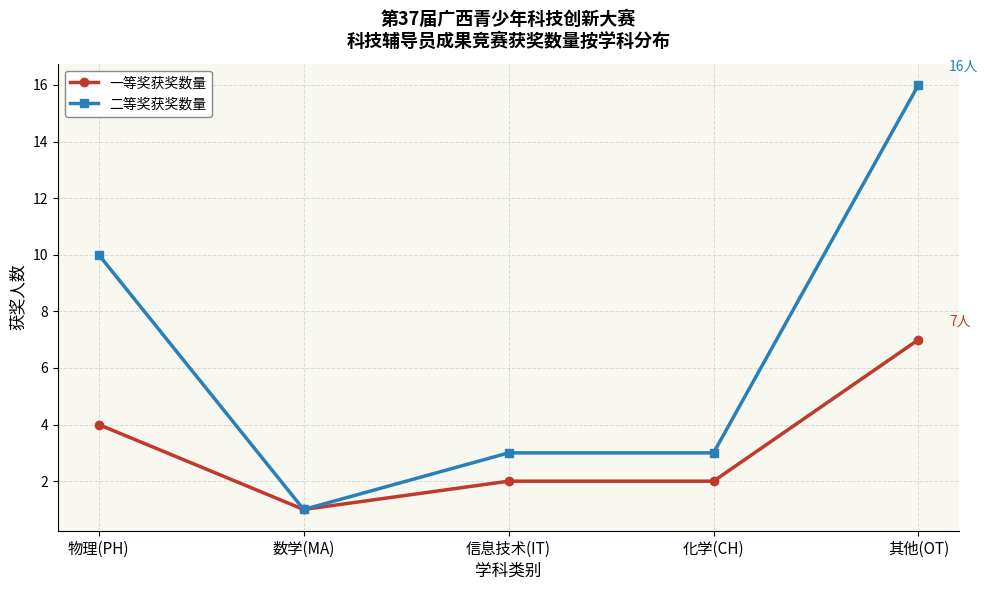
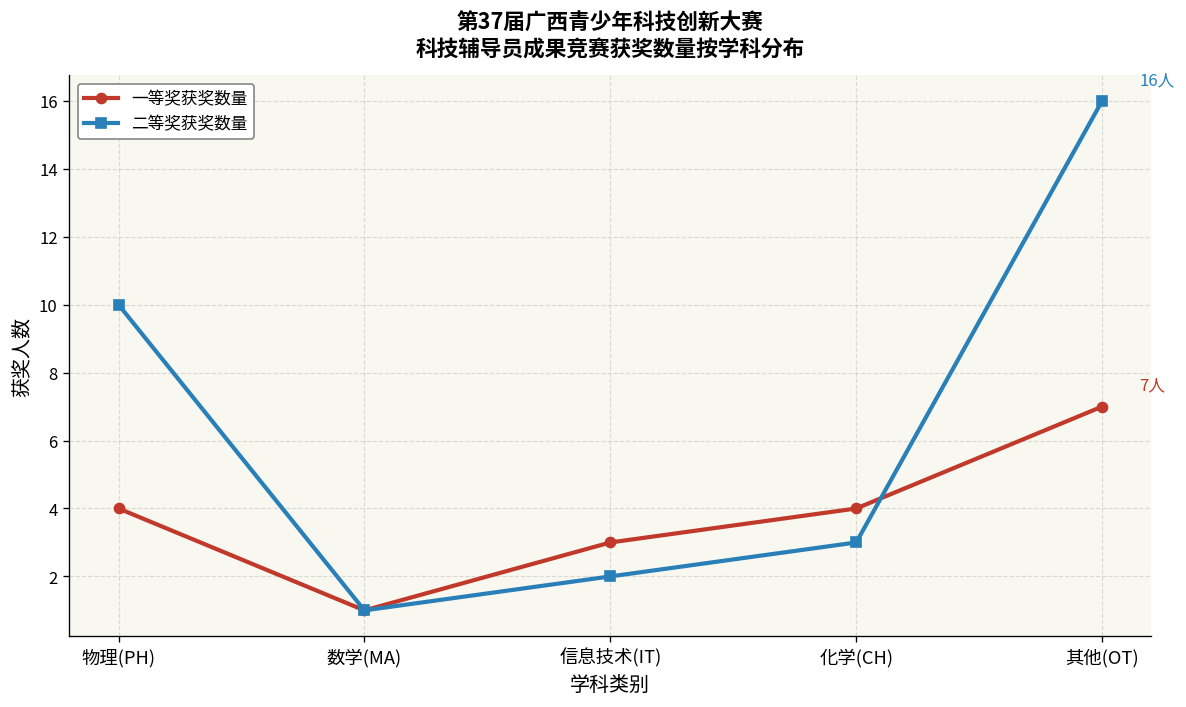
一等奖获奖数量, 信息技术(IT): 2 -> 3
二等奖获奖数量, 信息技术(IT): 3 -> 2
一等奖获奖数量, 化学(CH): 2 -> 4
